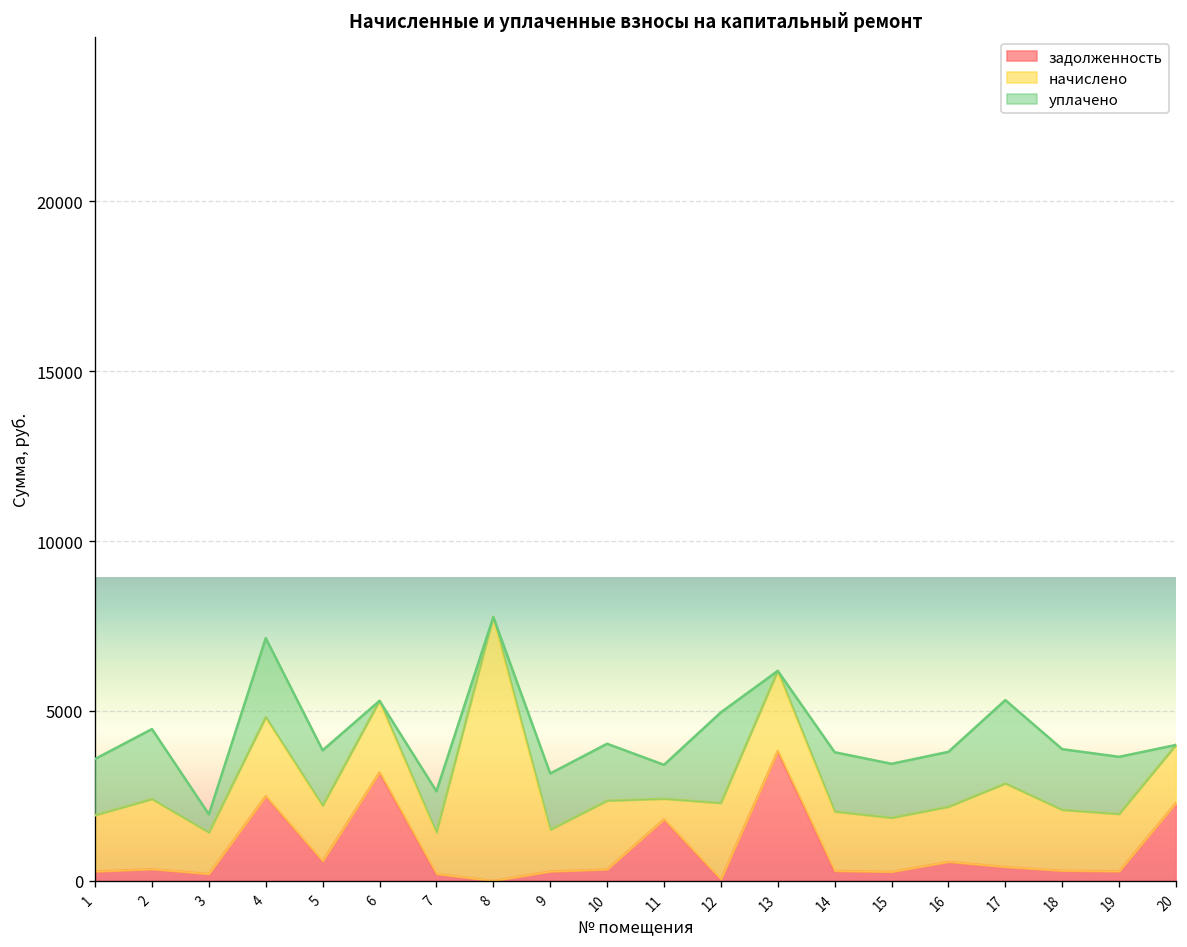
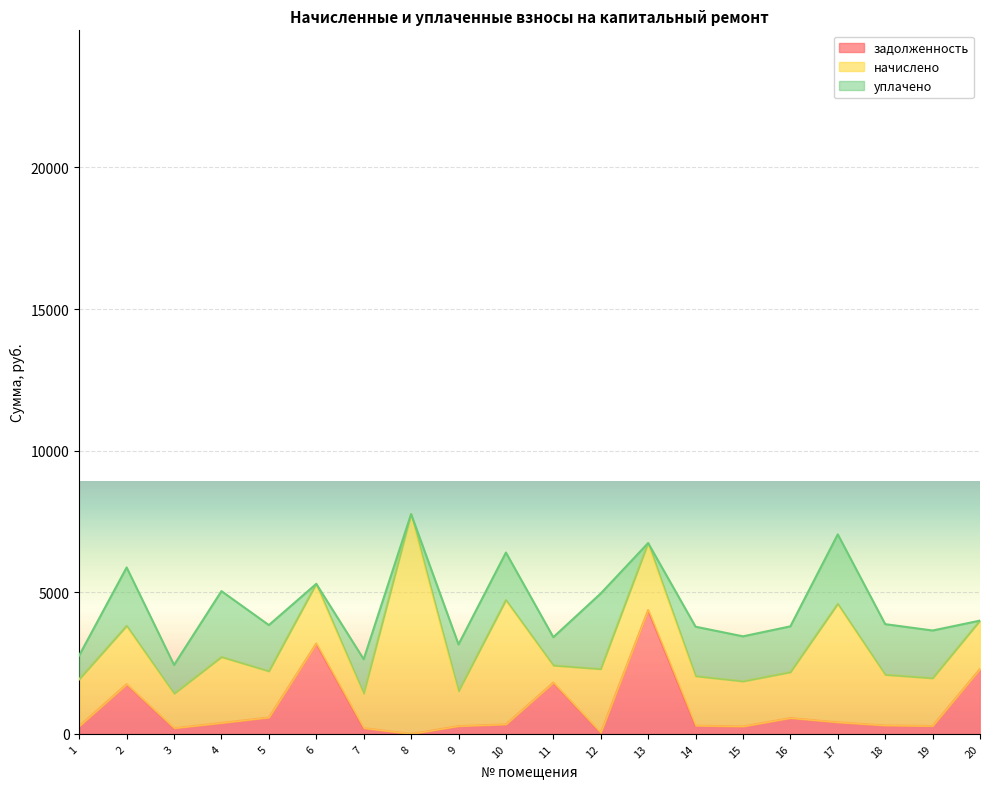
уплачено, 1: 1700 -> 800
задолженность, 2: 300 -> 1800
уплачено, 3: 500 -> 1000
задолженность, 4: 2500 -> 400
начислено, 10: 2000 -> 4400
задолженность, 13: 3800 -> 4400
начислено, 17: 2500 -> 4200
